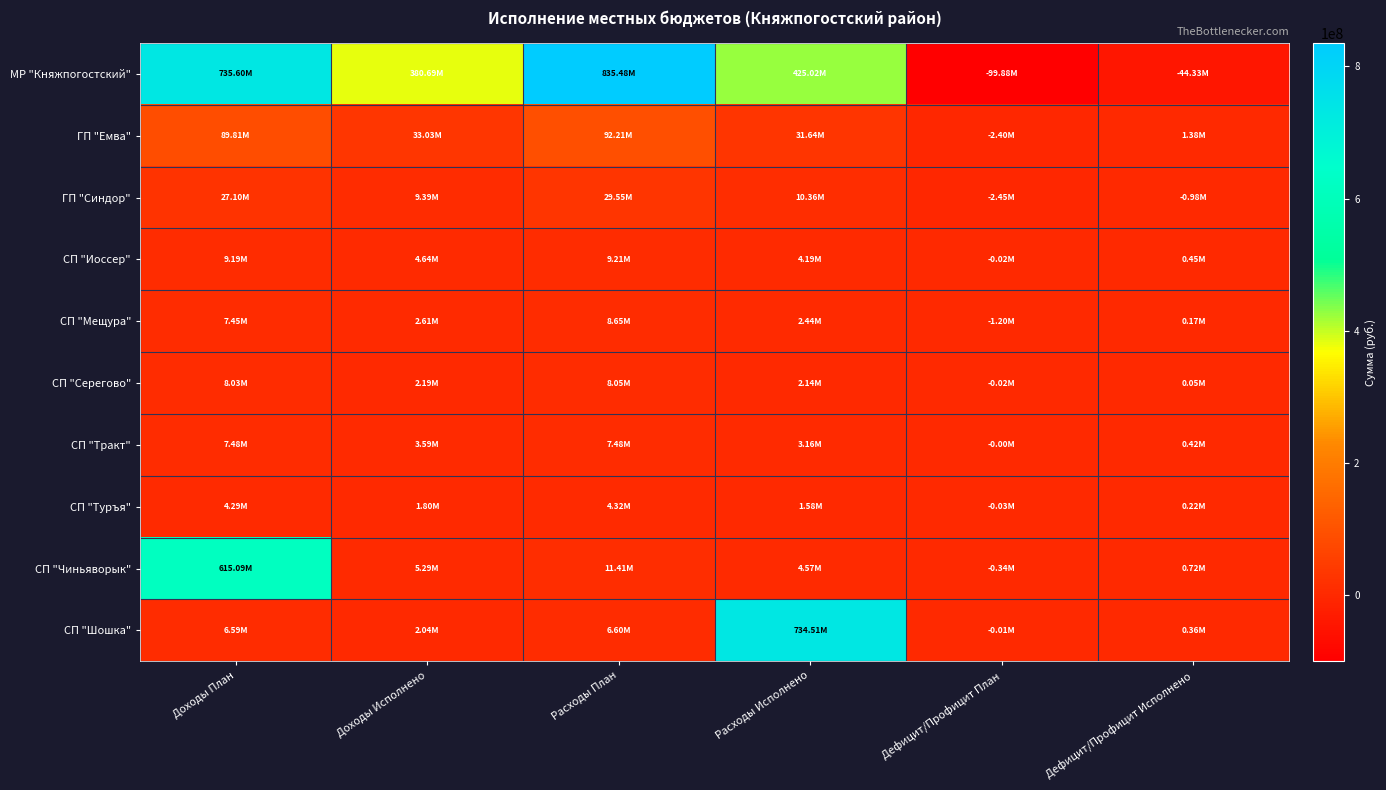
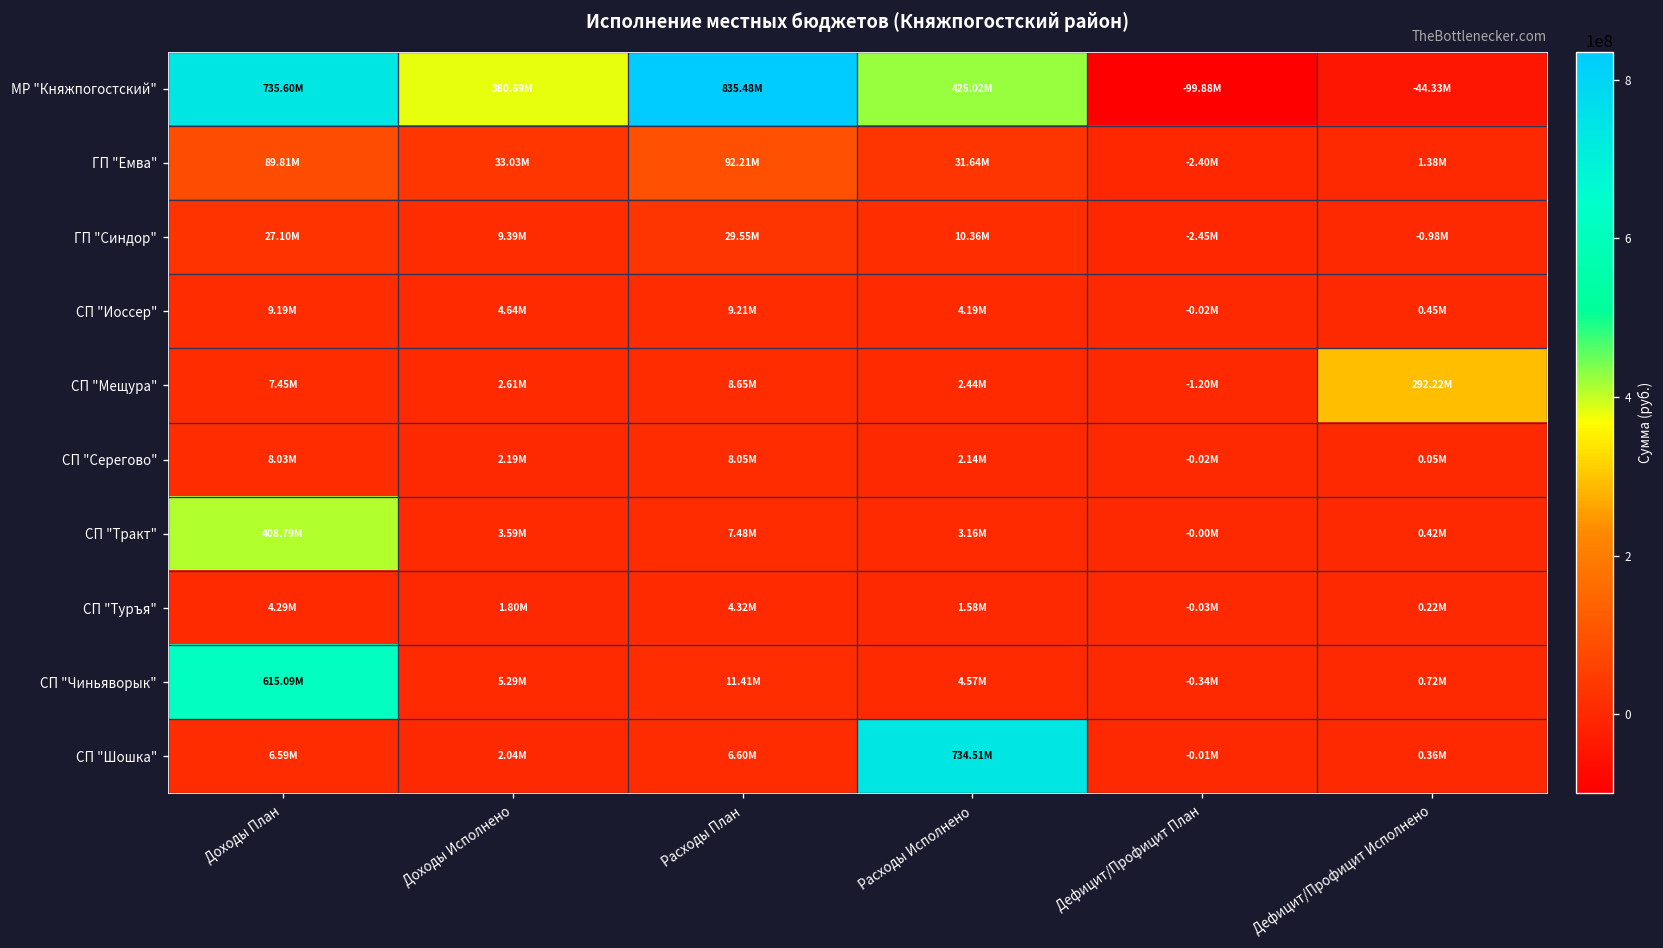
СП "Мещура", Дефицит/Профицит Исполнено: 0.17M -> 292.22M
СП "Тракт", Доходы План: 7.48M -> 408.79M
